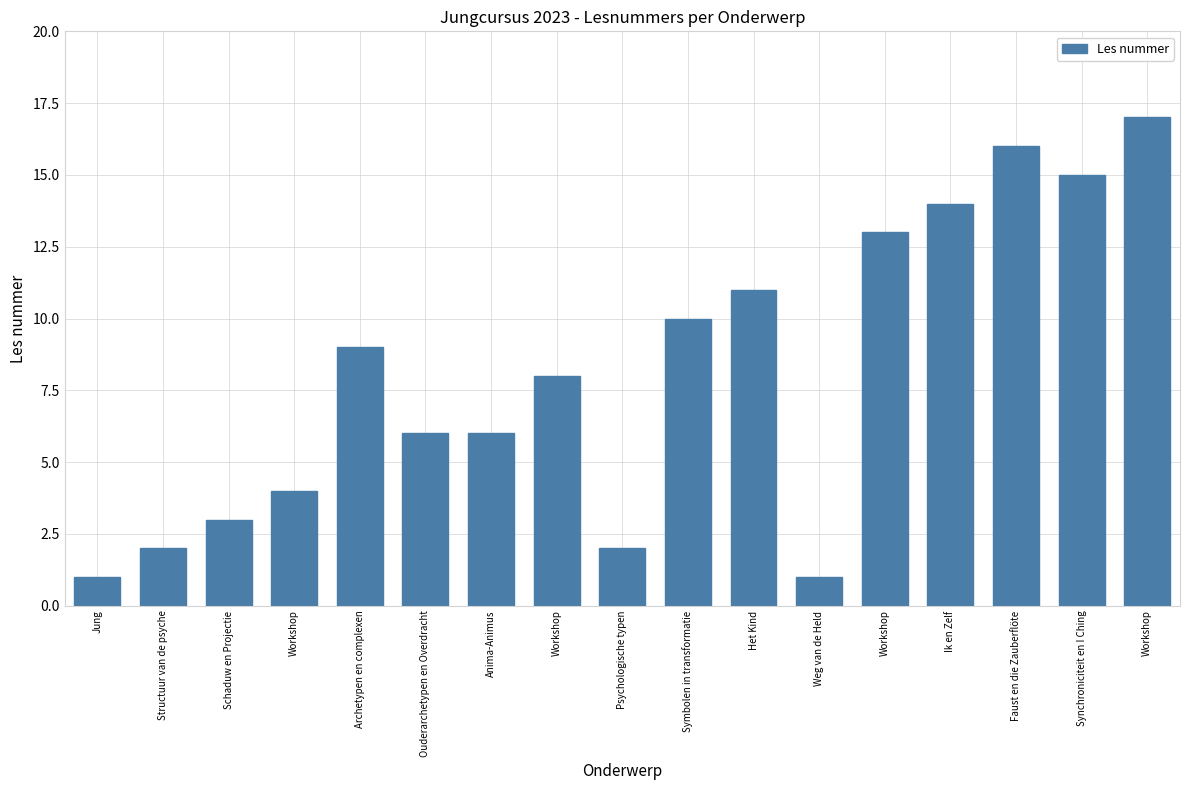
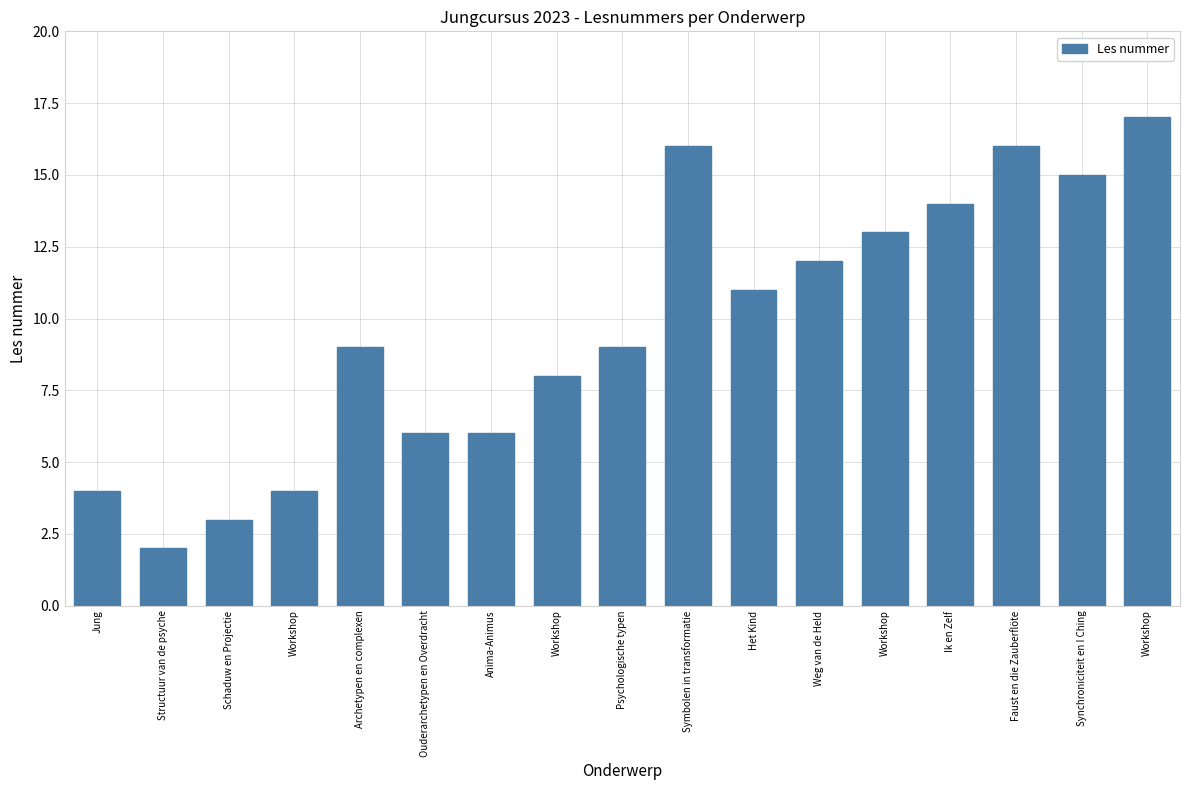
Jung: 1 -> 4
Psychologische typen: 2 -> 9
Symbolen in transformatie: 10 -> 16
Weg van de Held: 1 -> 12
